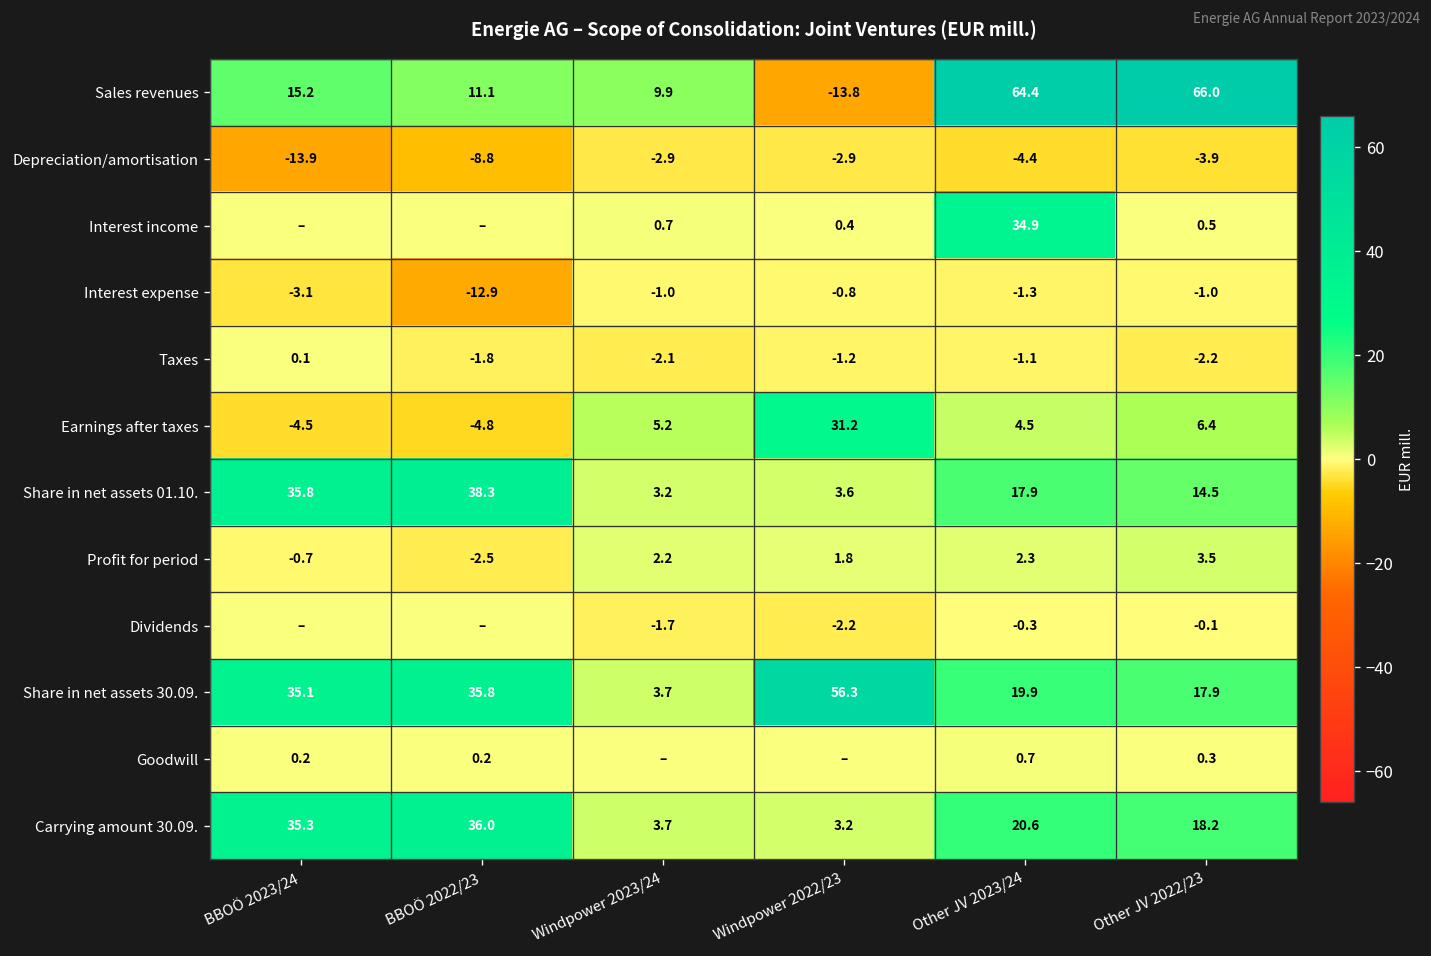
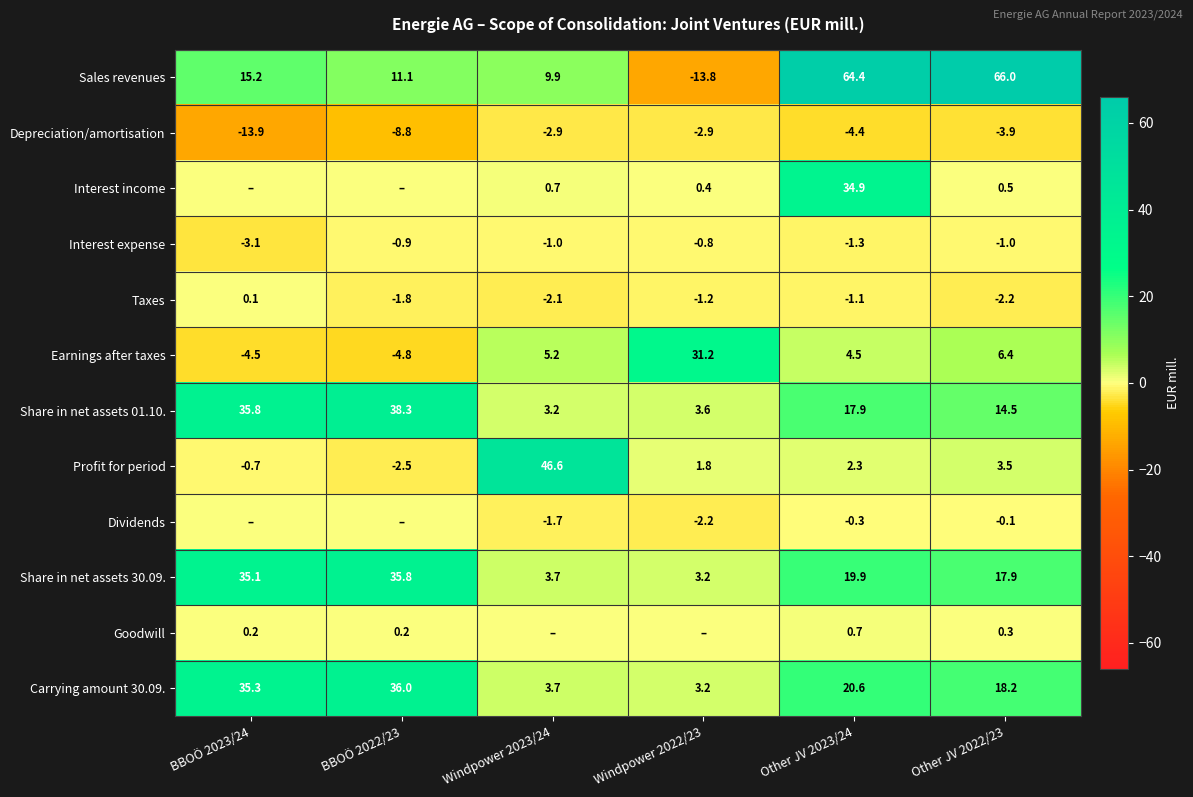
Interest expense, BBOÖ 2022/23: -12.9 -> -0.9
Profit for period, Windpower 2023/24: 2.2 -> 46.6
Share in net assets 30.09., Windpower 2022/23: 56.3 -> 3.2
